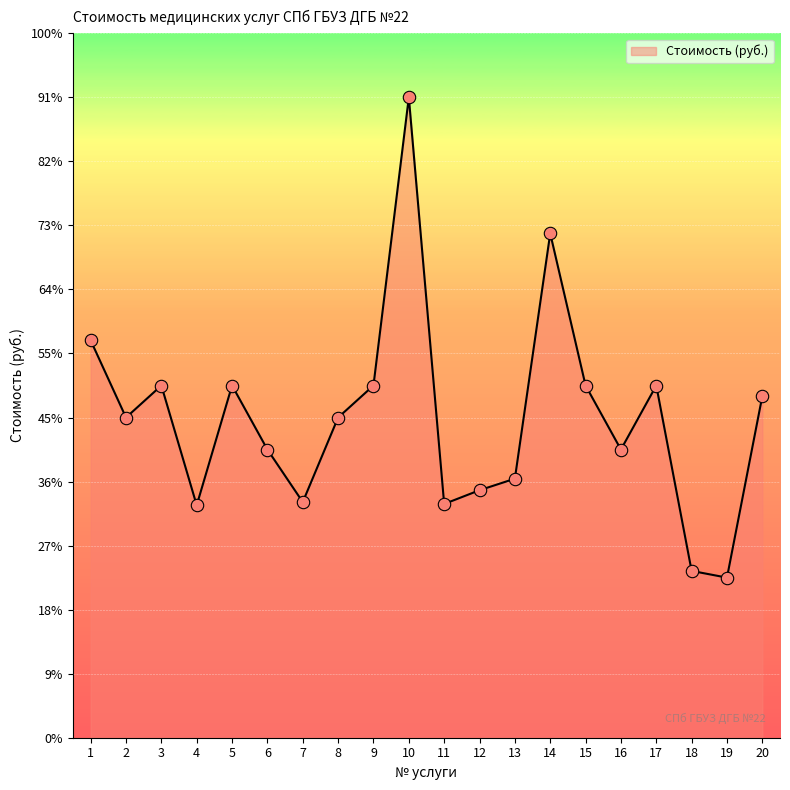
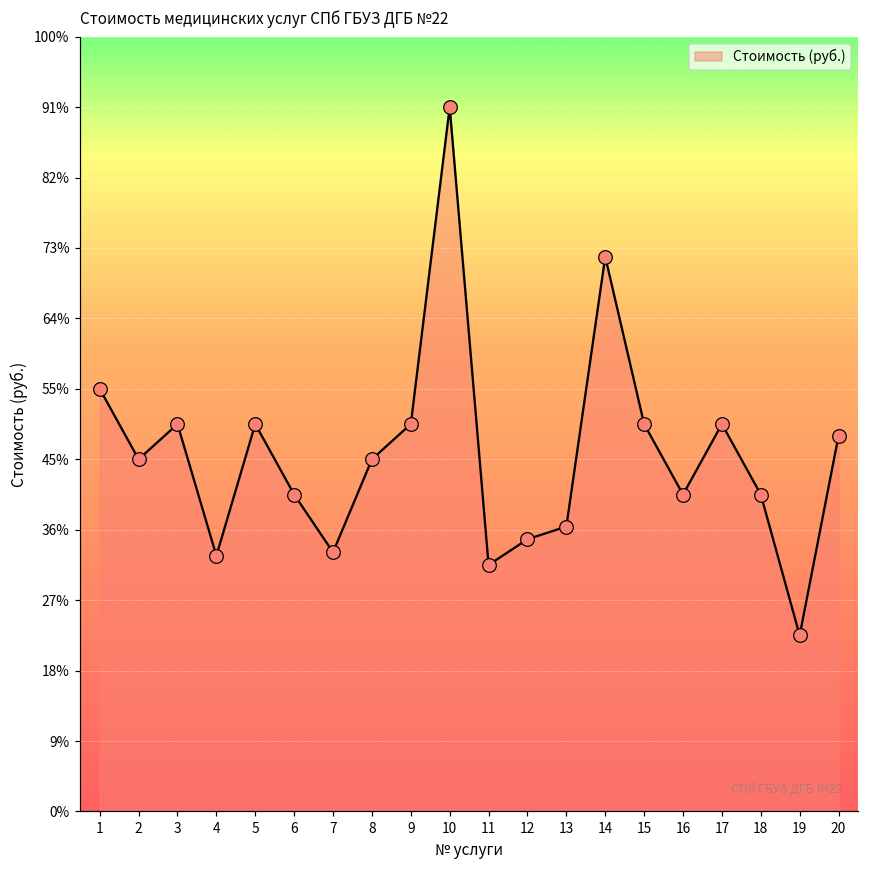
1: 56% -> 55%
11: 33% -> 32%
18: 24% -> 41%
